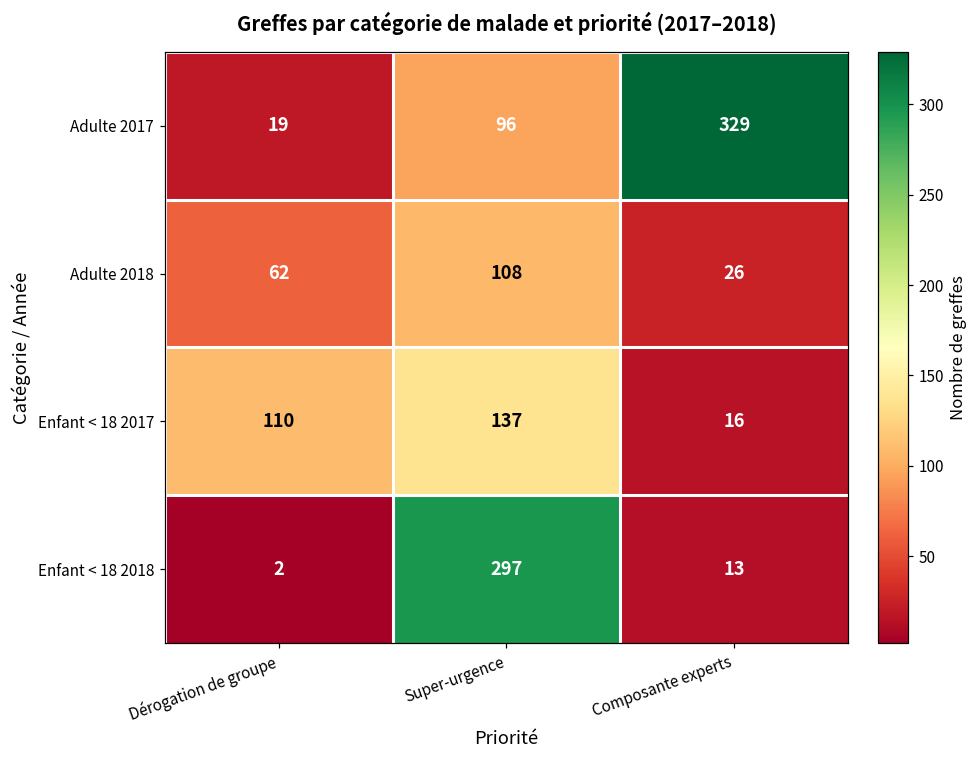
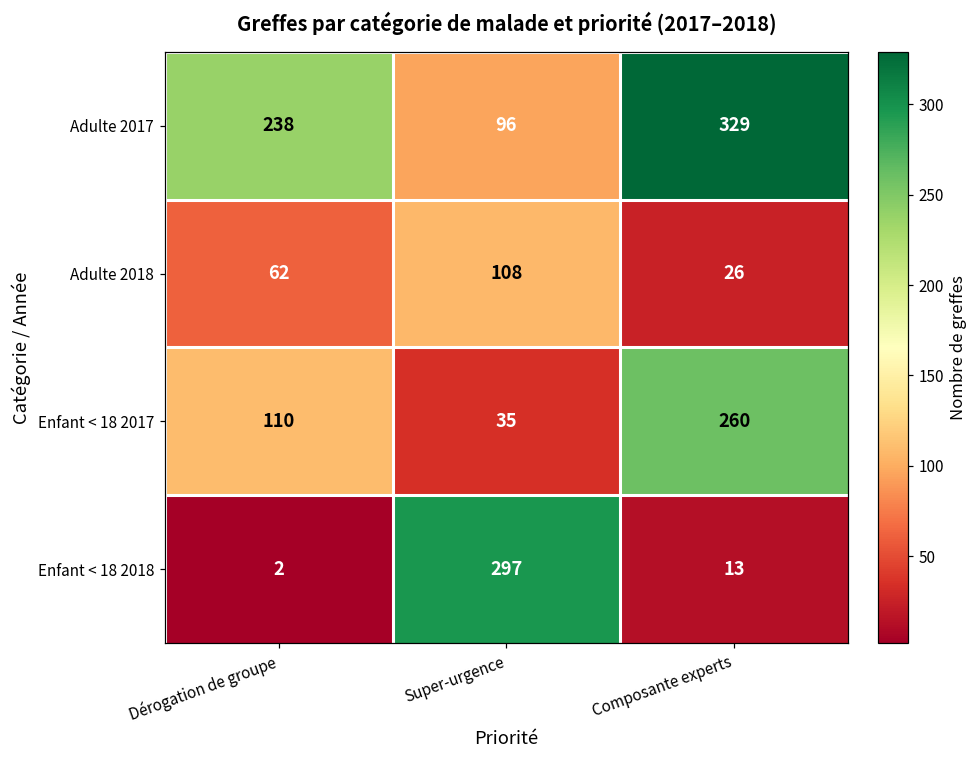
Adulte 2017, Dérogation de groupe: 19 -> 238
Enfant < 18 2017, Super-urgence: 137 -> 35
Enfant < 18 2017, Composante experts: 16 -> 260
